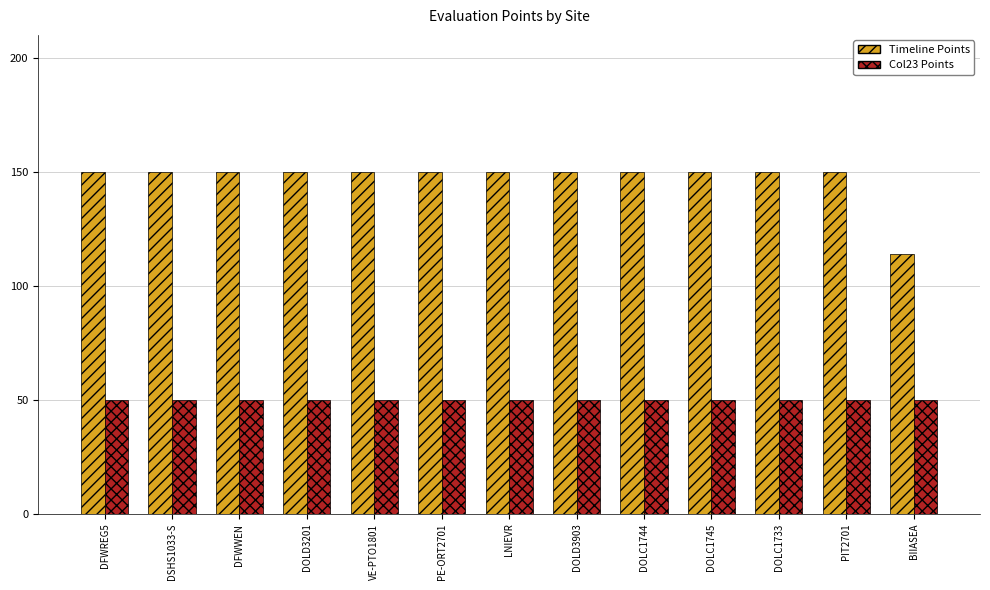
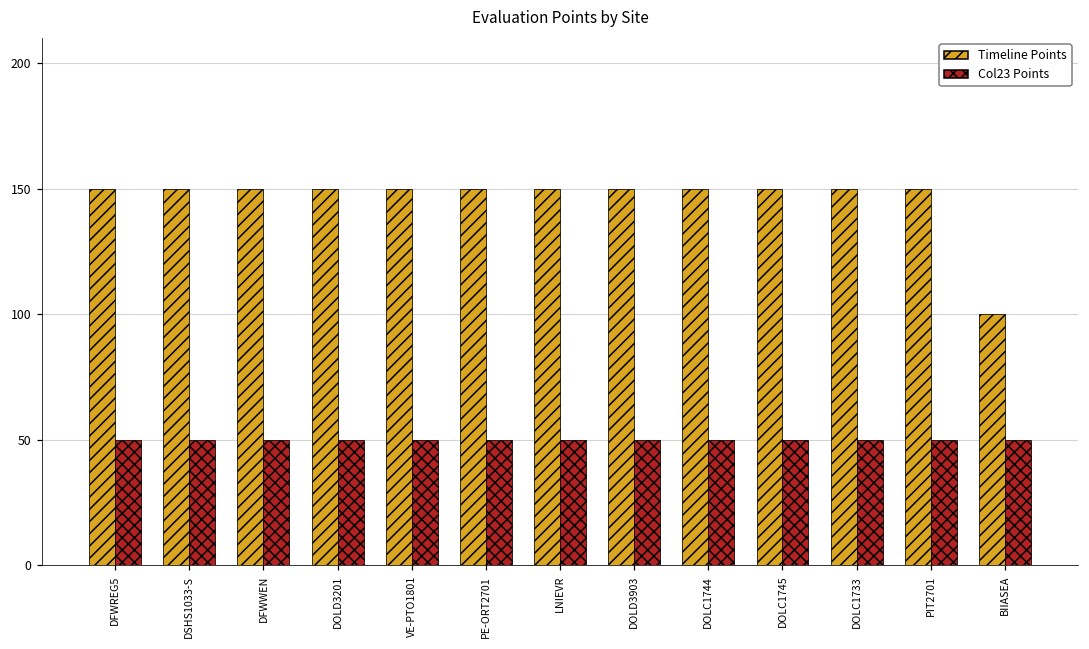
Timeline Points, BIIASEA: 114 -> 100
